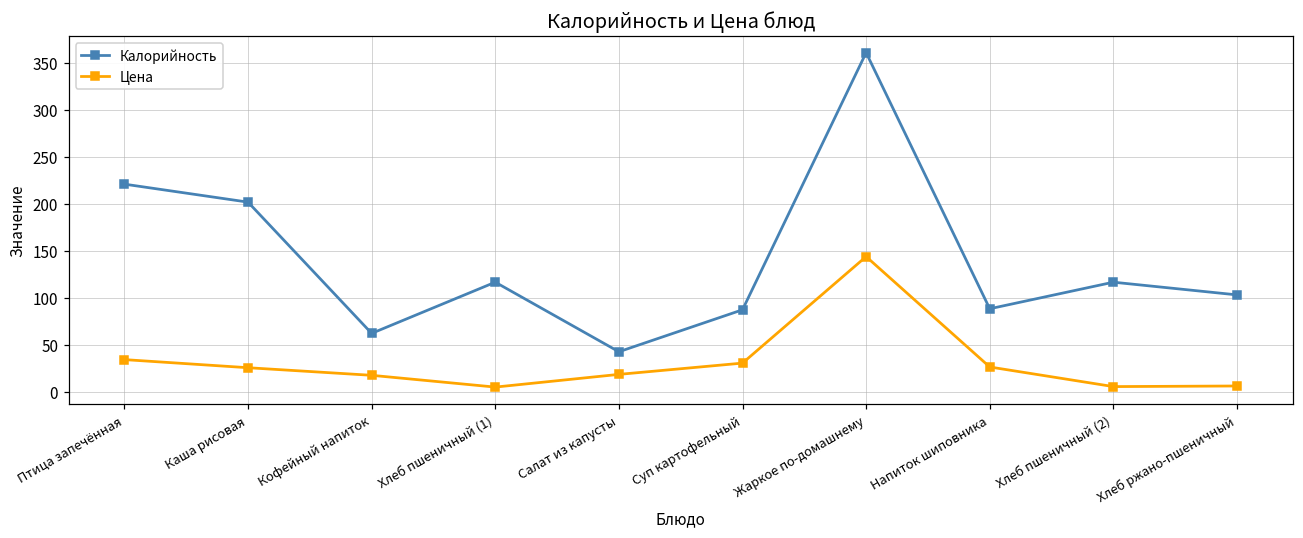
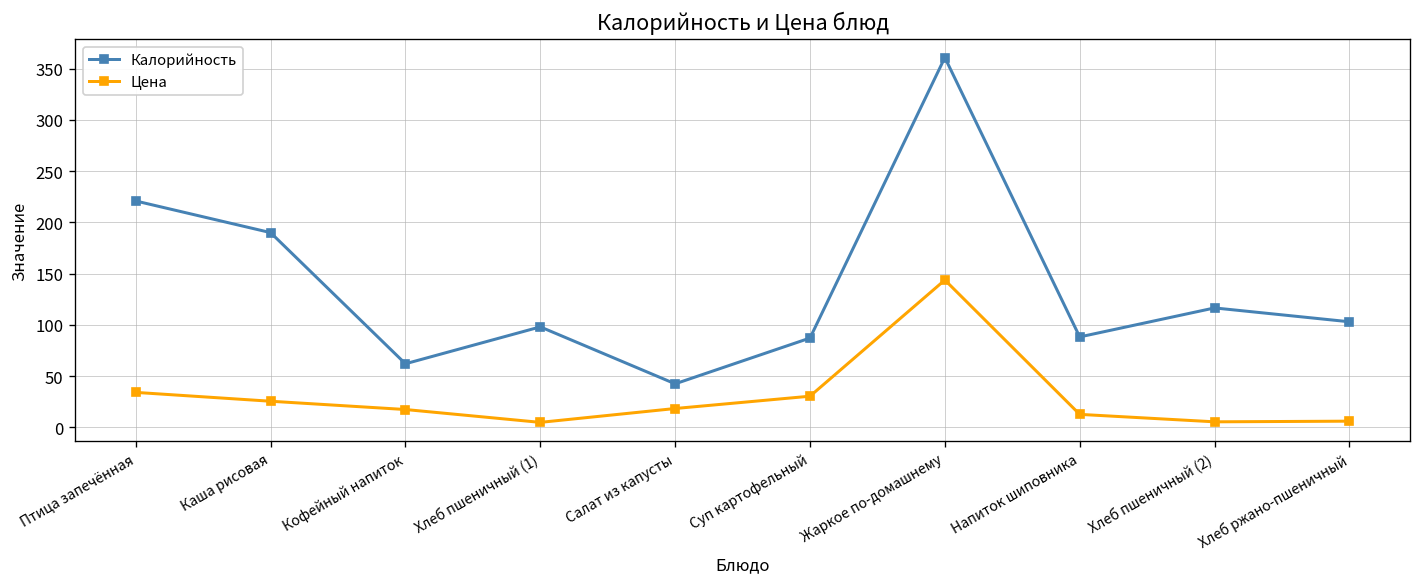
Калорийность, Каша рисовая: 200 -> 190
Калорийность, Хлеб пшеничный (1): 120 -> 100
Цена, Напиток шиповника: 30 -> 10
